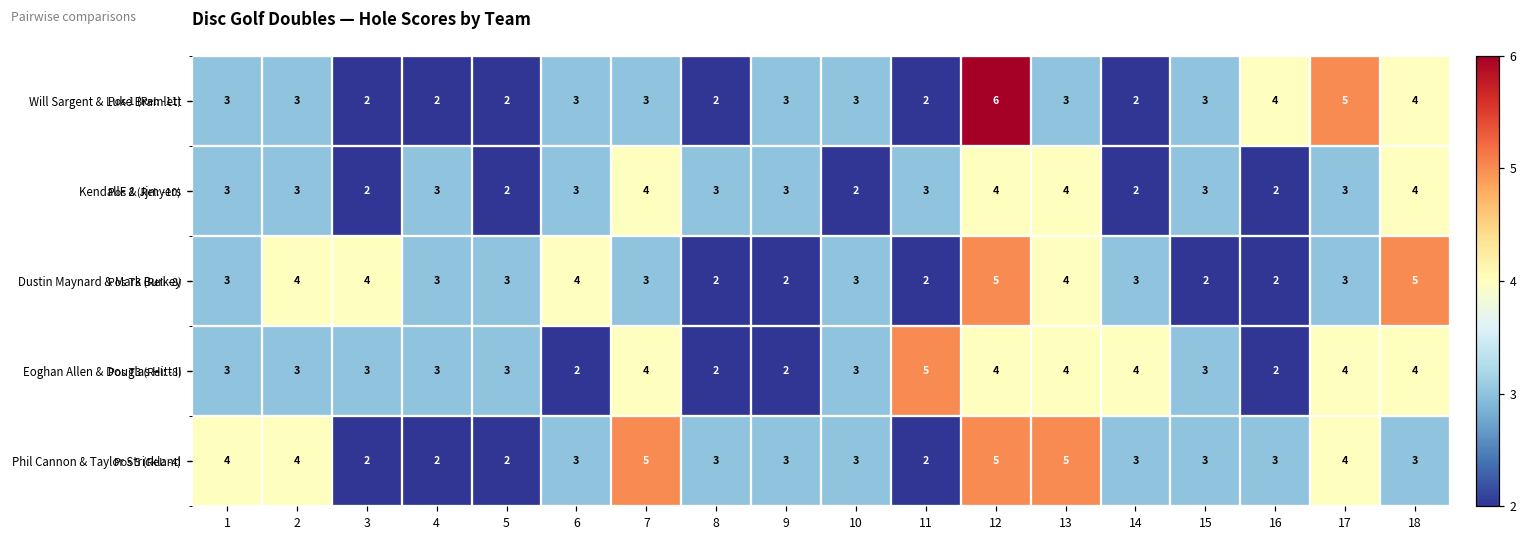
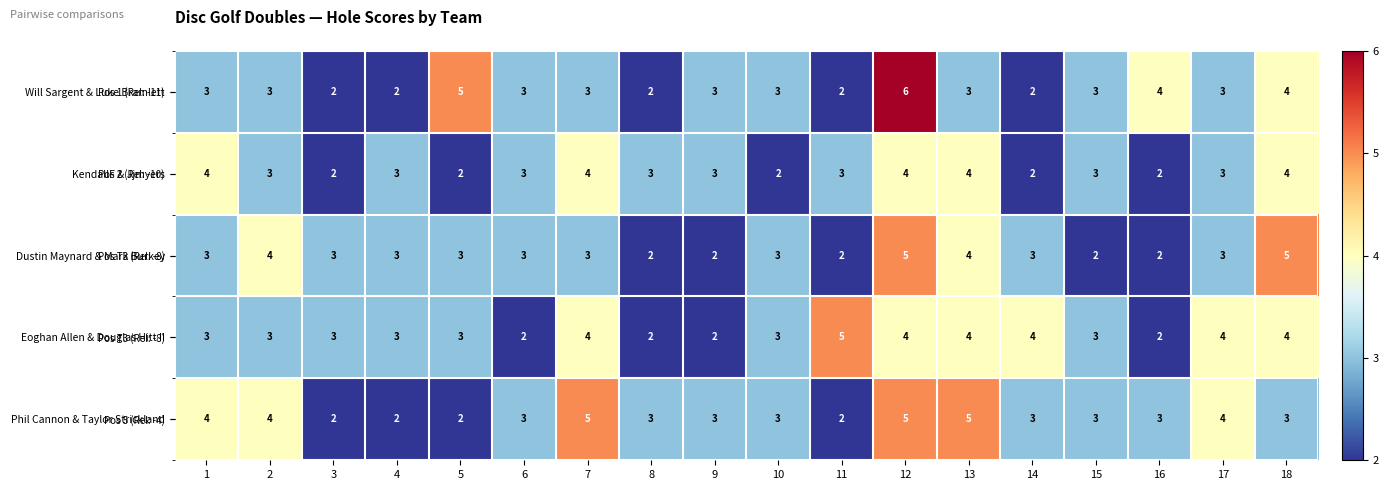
Will Sargent & Luke Bramlett, 5: 2 -> 5
Will Sargent & Luke Bramlett, 17: 5 -> 3
KendallF & Jjmyers, 1: 3 -> 4
Dustin Maynard & Mark Burkey, 3: 4 -> 3
Dustin Maynard & Mark Burkey, 6: 4 -> 3
